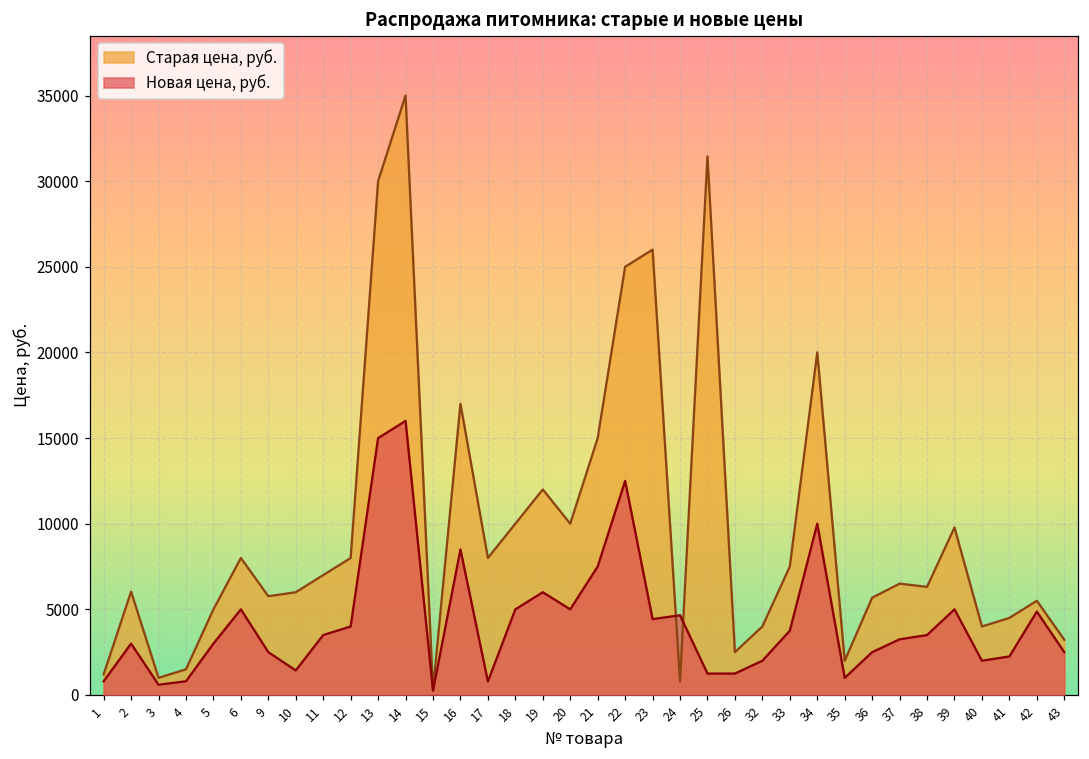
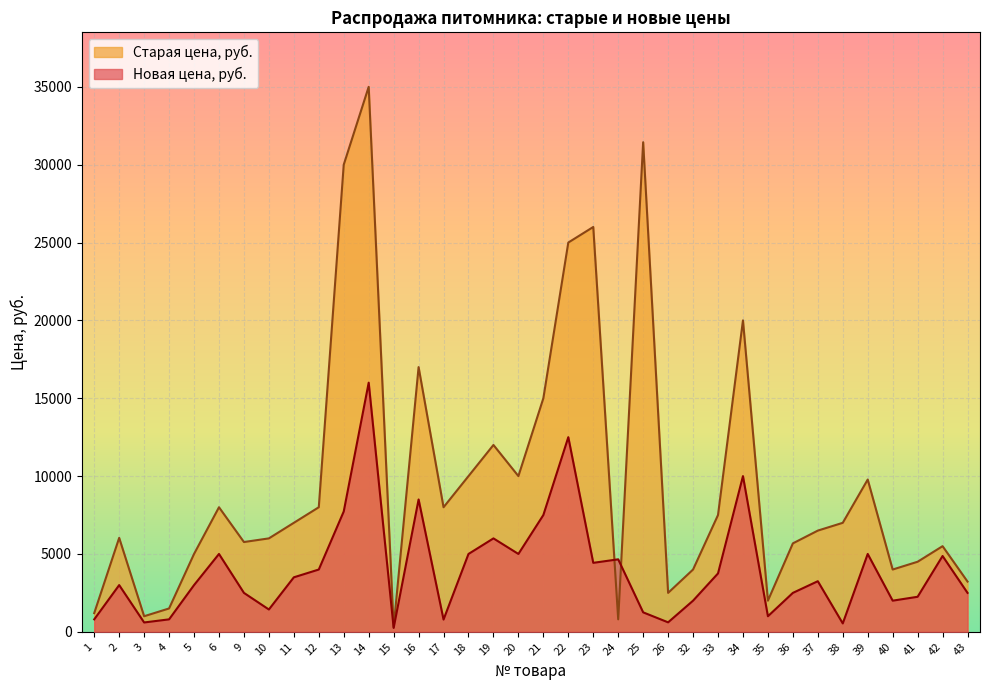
Новая цена, руб., 13: 15000 -> 7700
Новая цена, руб., 26: 1300 -> 600
Старая цена, руб., 38: 6300 -> 7000
Новая цена, руб., 38: 3500 -> 500
